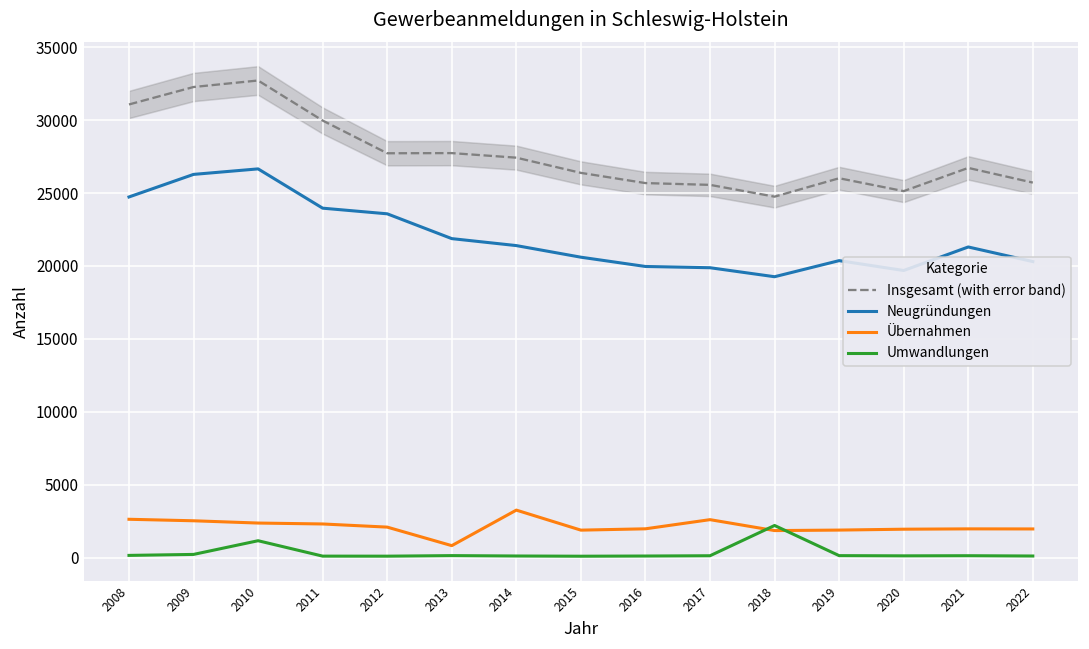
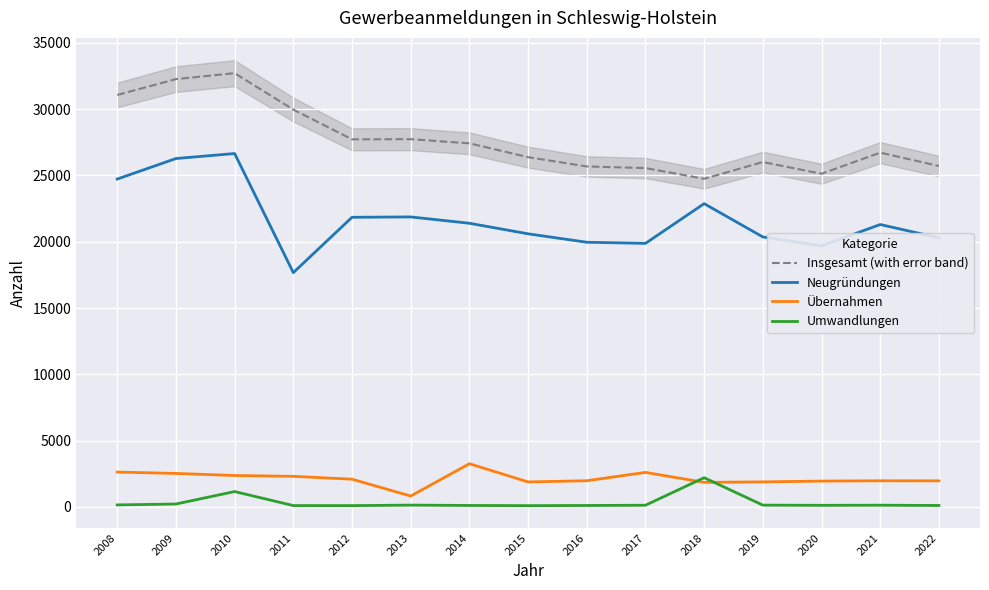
Neugründungen, 2011: 24000 -> 17700
Neugründungen, 2012: 23600 -> 21800
Neugründungen, 2018: 19300 -> 22900
